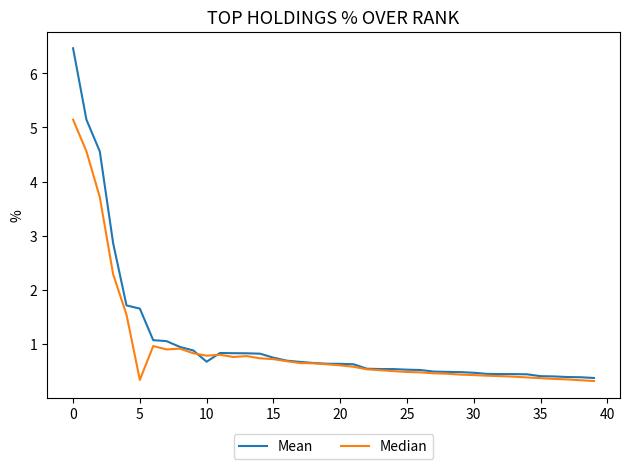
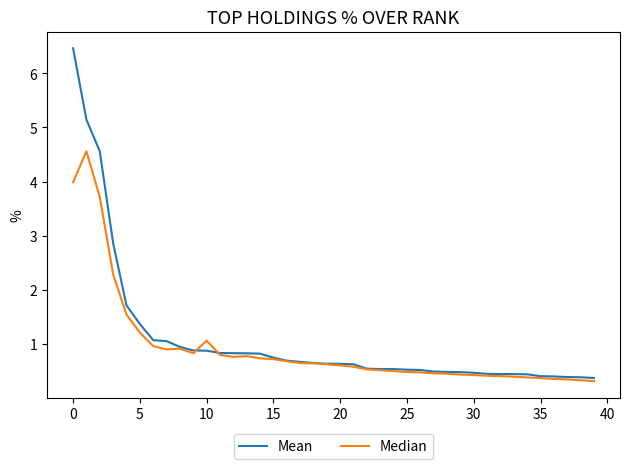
Median, 0: 5.1 -> 4.0
Mean, 5: 1.6 -> 1.4
Median, 5: 0.3 -> 1.2
Mean, 10: 0.7 -> 0.9
Median, 10: 0.8 -> 1.1
